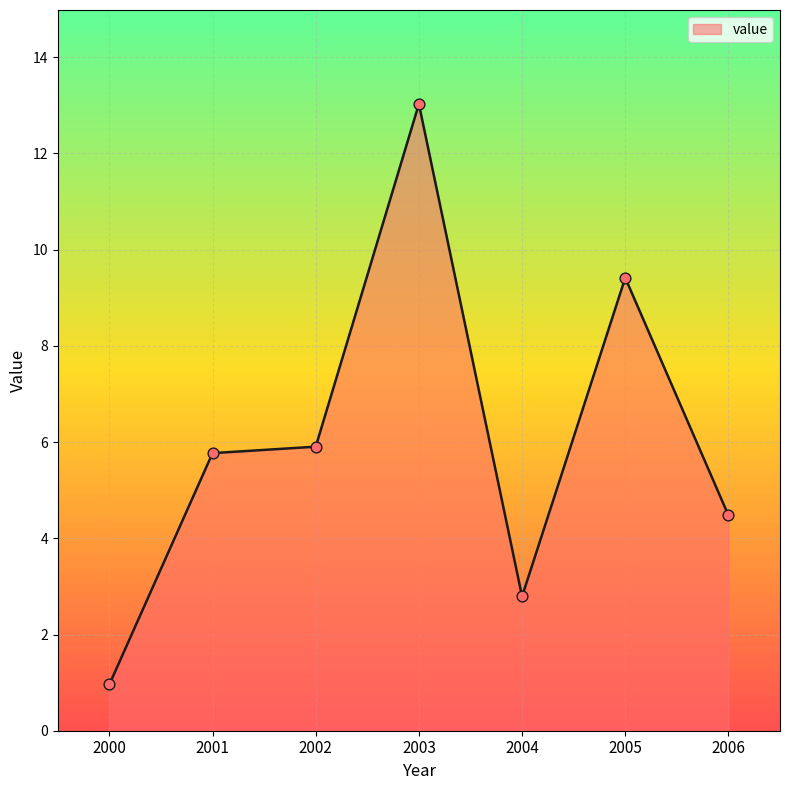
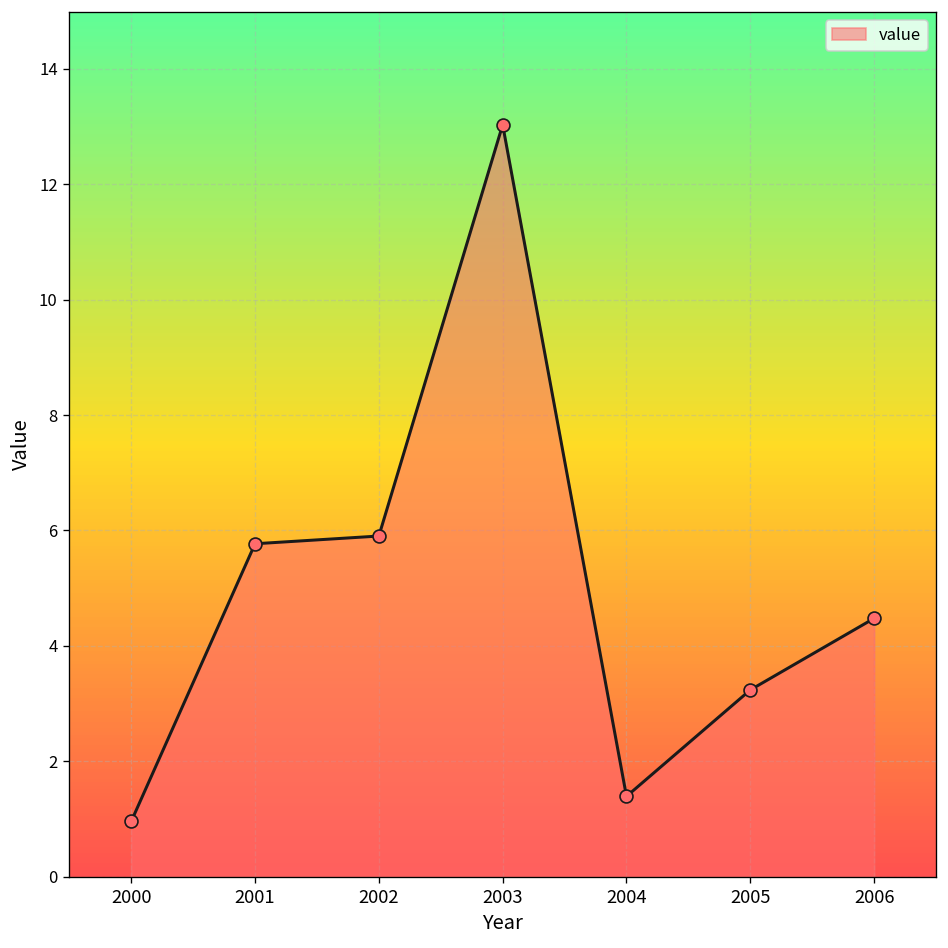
2004: 2.8 -> 1.4
2005: 9.4 -> 3.2
